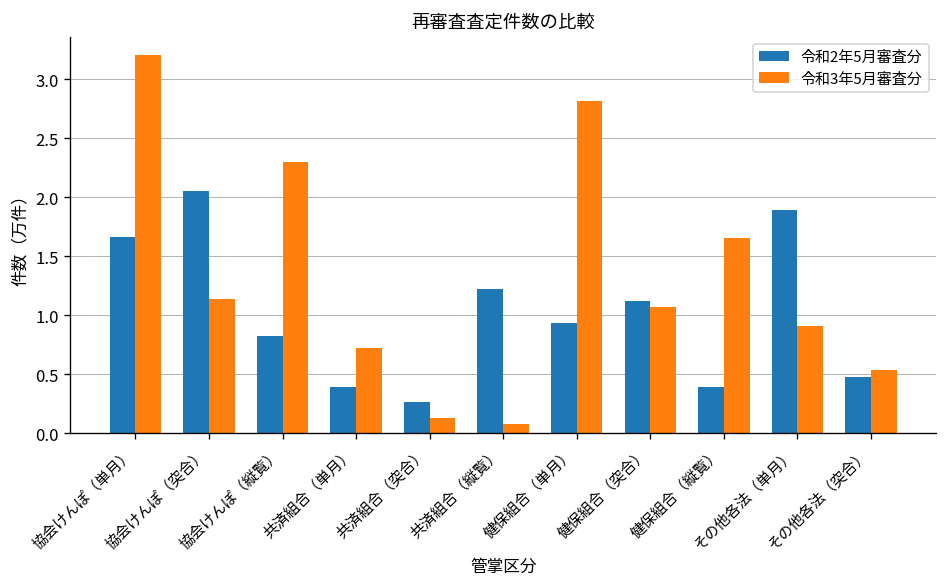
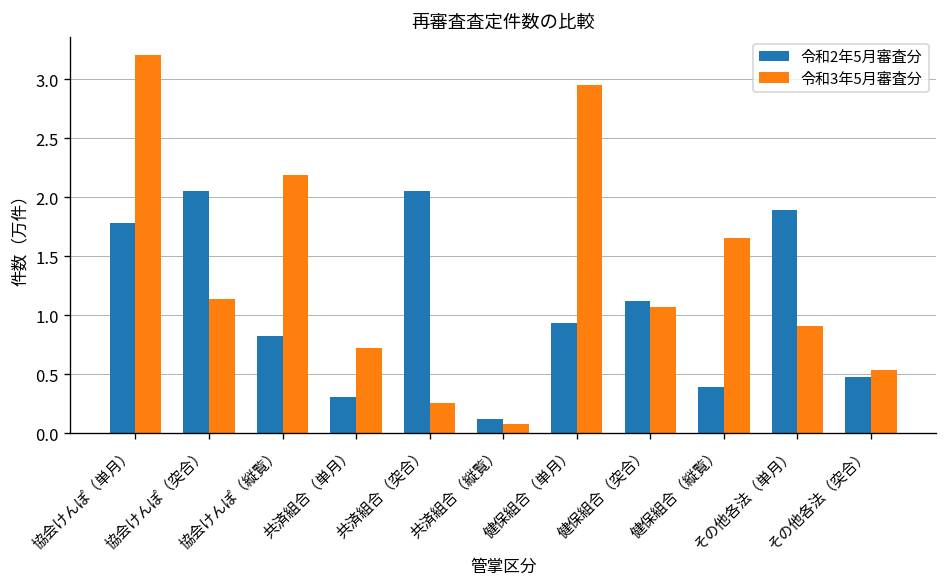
令和2年5月審査分, 協会けんぽ（単月）: 1.7 -> 1.8
令和3年5月審査分, 協会けんぽ（縦覧）: 2.3 -> 2.2
令和2年5月審査分, 共済組合（単月）: 0.4 -> 0.3
令和2年5月審査分, 共済組合（突合）: 0.3 -> 2.1
令和3年5月審査分, 共済組合（突合）: 0.1 -> 0.3
令和2年5月審査分, 共済組合（縦覧）: 1.2 -> 0.1
令和3年5月審査分, 健保組合（単月）: 2.8 -> 3.0
